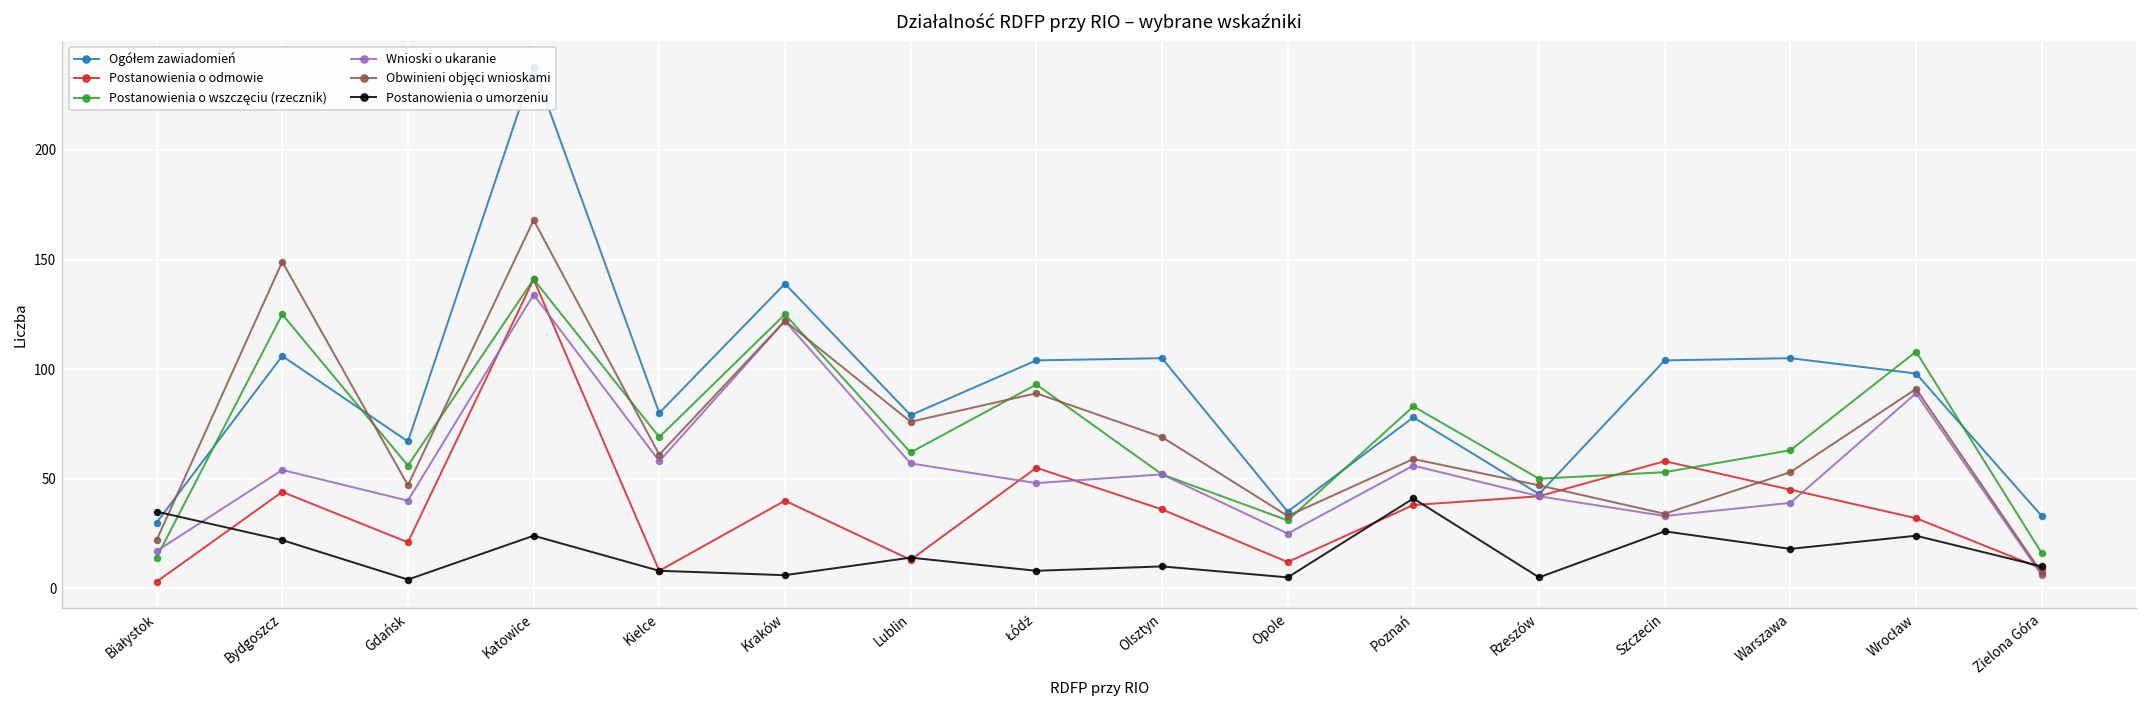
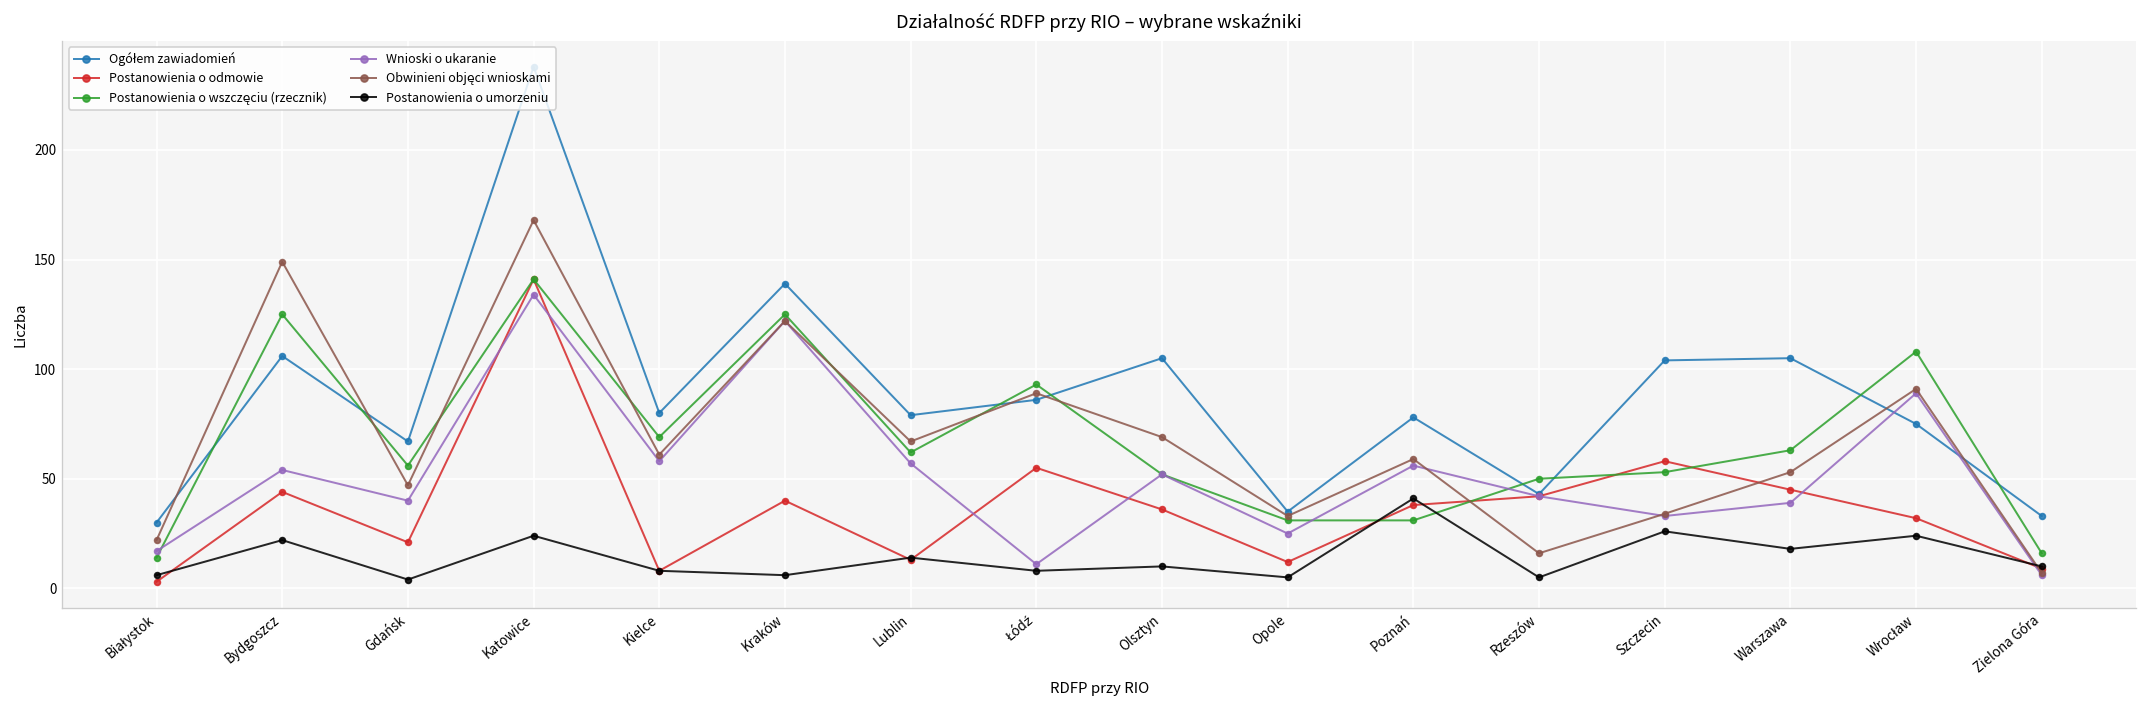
Postanowienia o umorzeniu, Białystok: 35 -> 6
Obwinieni objęci wnioskami, Lublin: 76 -> 67
Ogółem zawiadomień, Łódź: 104 -> 86
Wnioski o ukaranie, Łódź: 48 -> 11
Postanowienia o wszczęciu (rzecznik), Poznań: 83 -> 31
Obwinieni objęci wnioskami, Rzeszów: 47 -> 16
Ogółem zawiadomień, Wrocław: 98 -> 75
